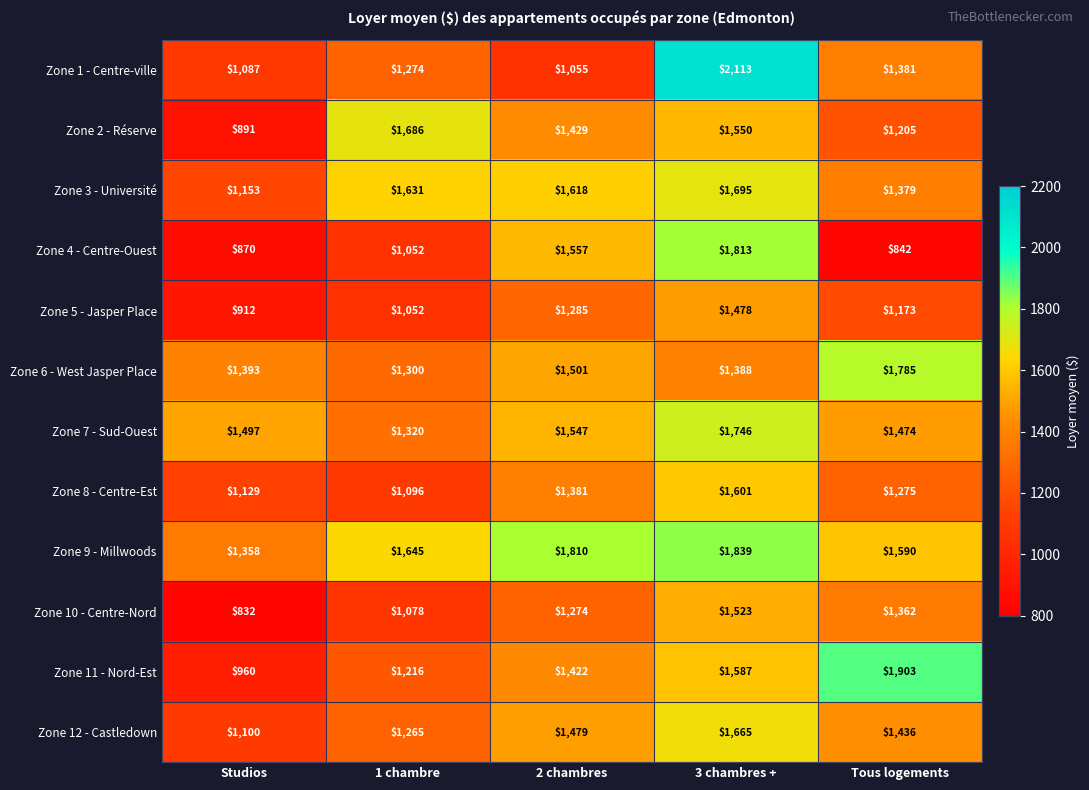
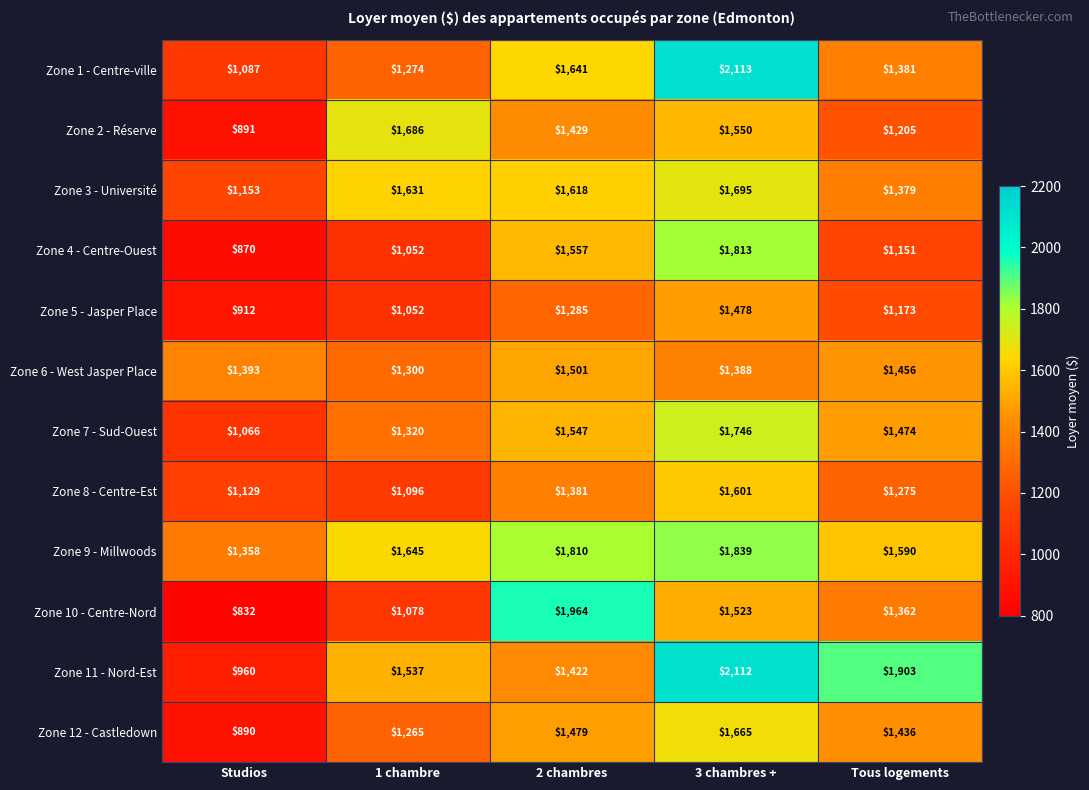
Zone 1 - Centre-ville, 2 chambres: $1,055 -> $1,641
Zone 4 - Centre-Ouest, Tous logements: $842 -> $1,151
Zone 6 - West Jasper Place, Tous logements: $1,785 -> $1,456
Zone 7 - Sud-Ouest, Studios: $1,497 -> $1,066
Zone 10 - Centre-Nord, 2 chambres: $1,274 -> $1,964
Zone 11 - Nord-Est, 1 chambre: $1,216 -> $1,537
Zone 11 - Nord-Est, 3 chambres +: $1,587 -> $2,112
Zone 12 - Castledown, Studios: $1,100 -> $890
